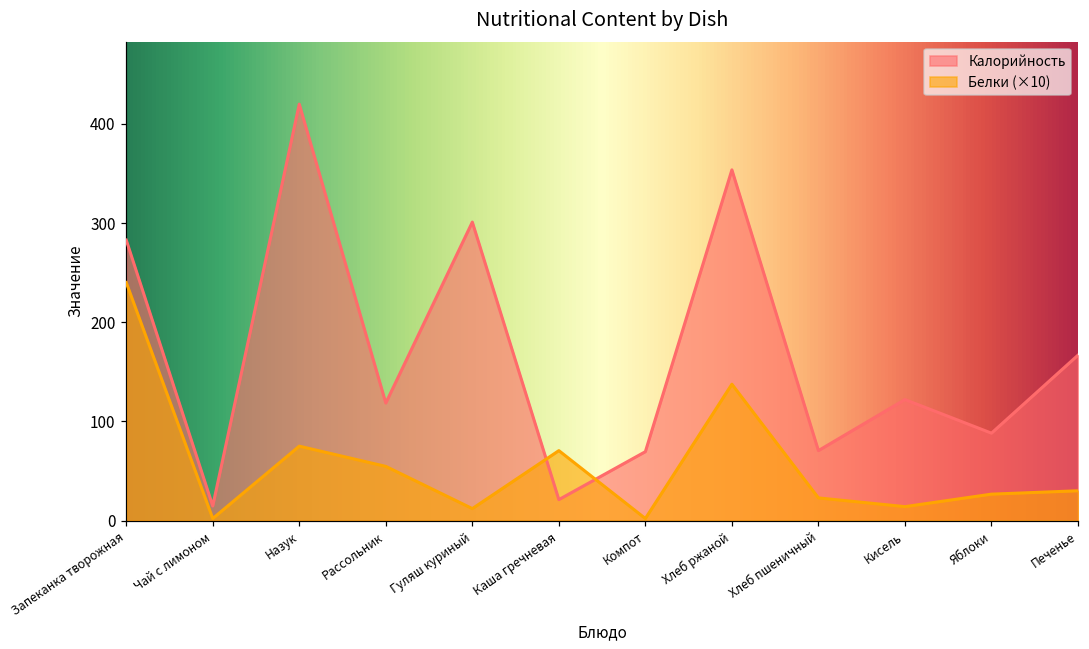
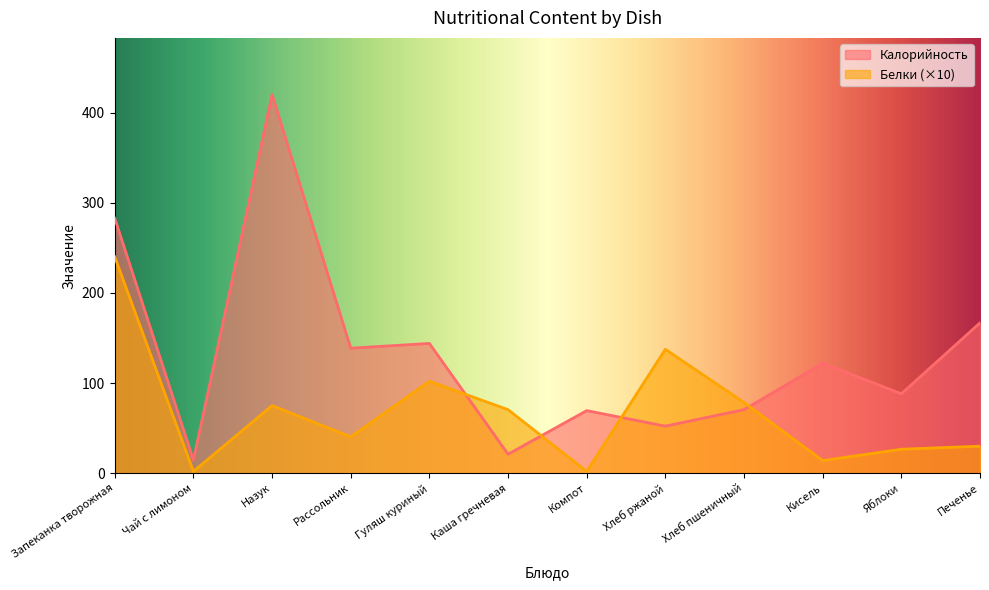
Калорийность, Рассольник: 120 -> 140
Белки (×10), Рассольник: 50 -> 40
Калорийность, Гуляш куриный: 300 -> 140
Белки (×10), Гуляш куриный: 10 -> 100
Калорийность, Хлеб ржаной: 350 -> 50
Белки (×10), Хлеб пшеничный: 20 -> 80
